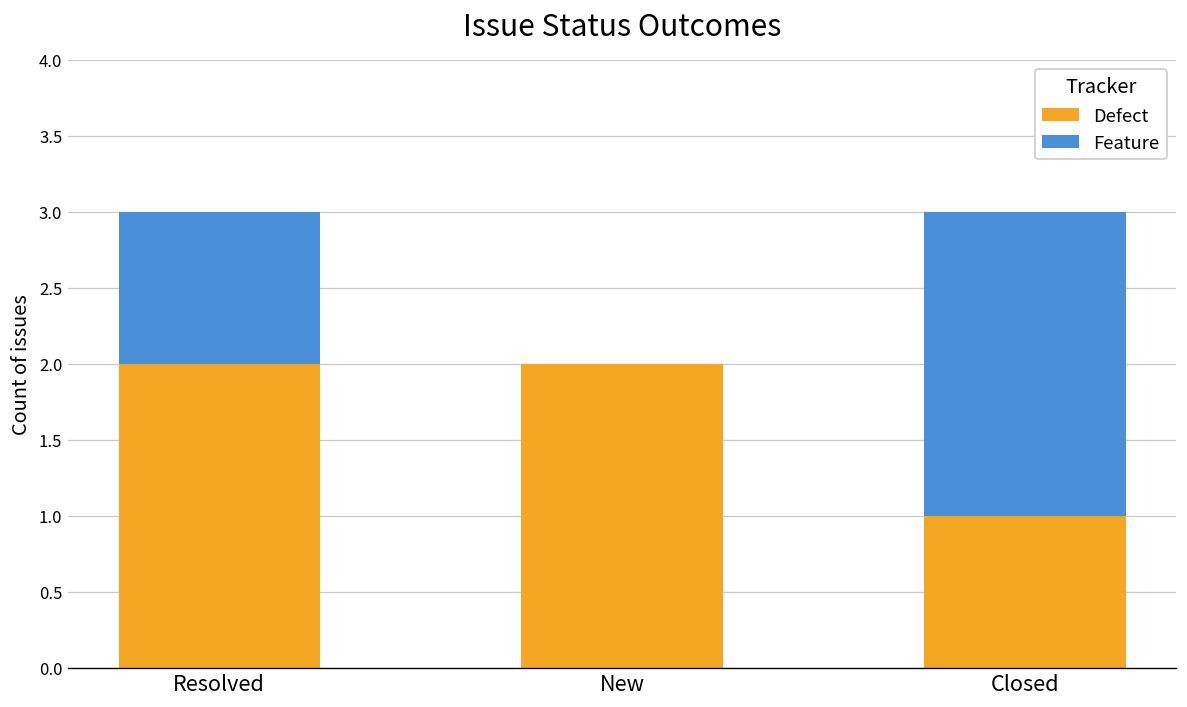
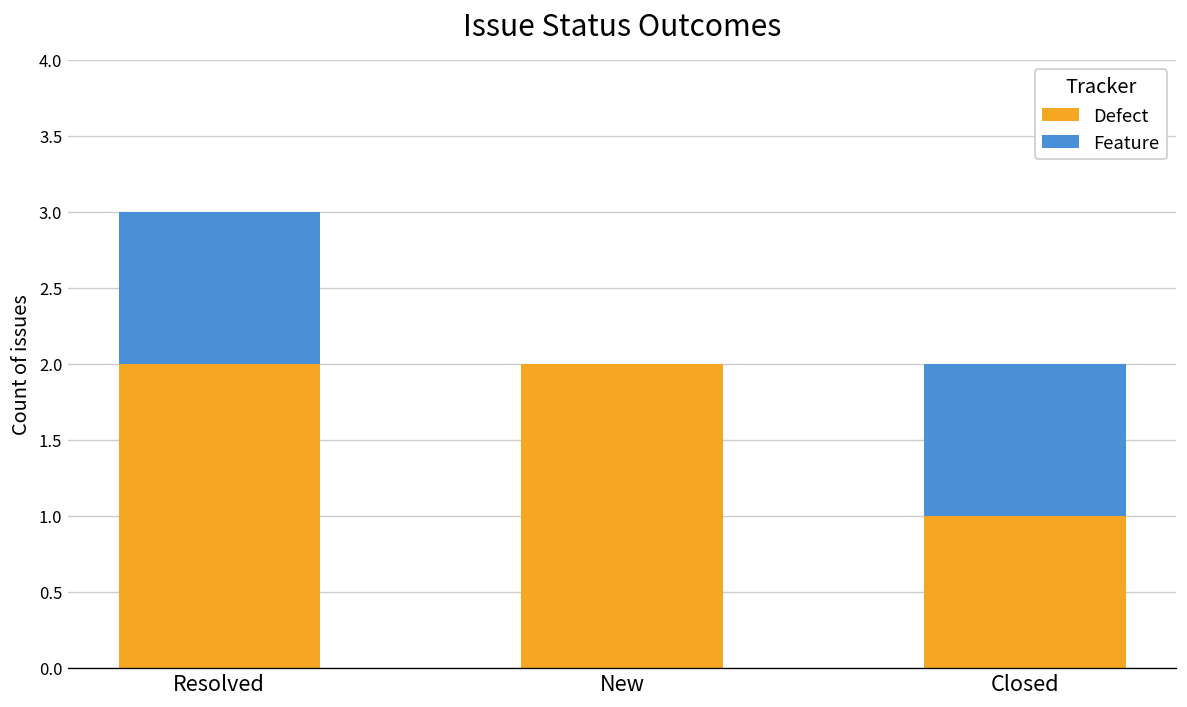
Feature, Closed: 2 -> 1
